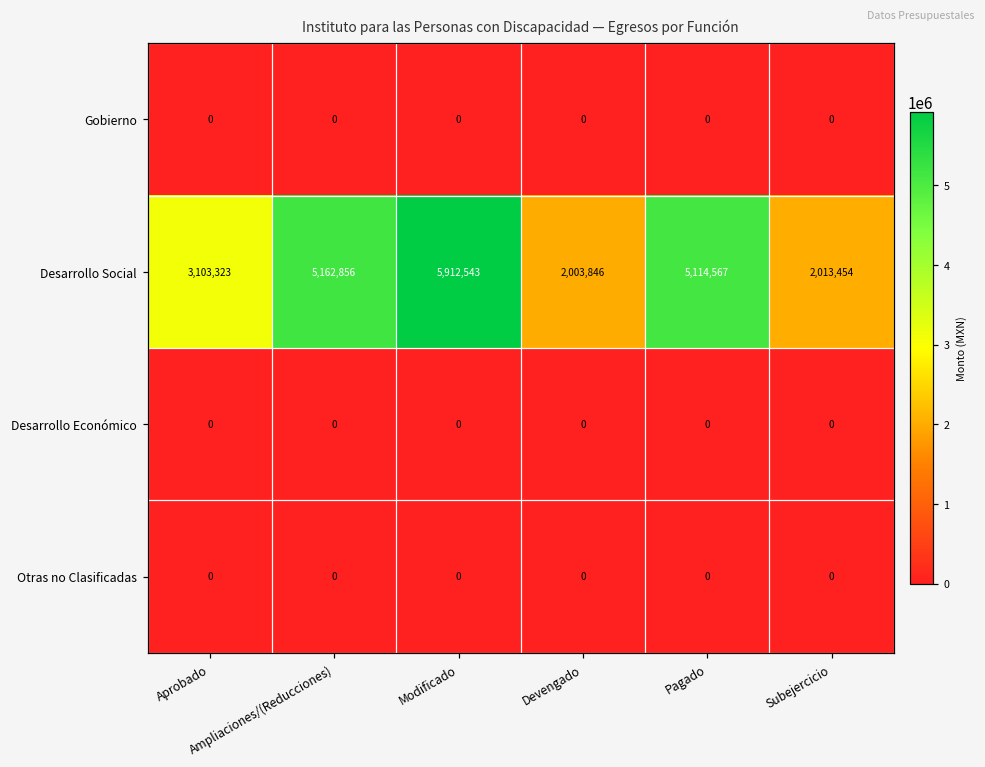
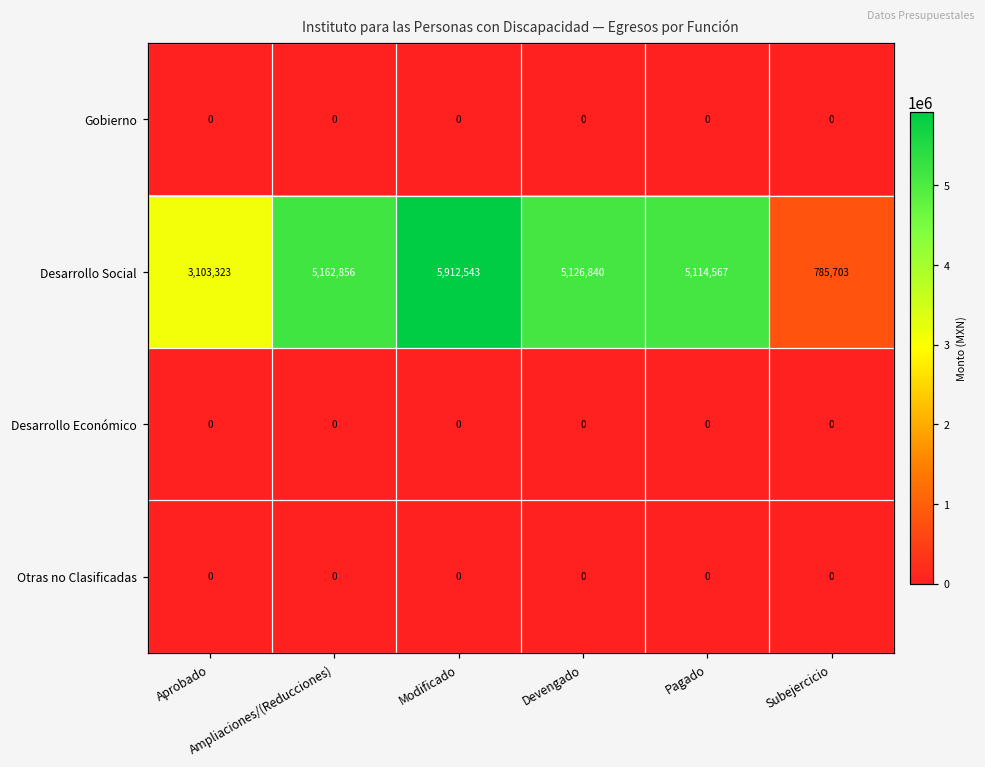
Desarrollo Social, Devengado: 2,003,846 -> 5,126,840
Desarrollo Social, Subejercicio: 2,013,454 -> 785,703
